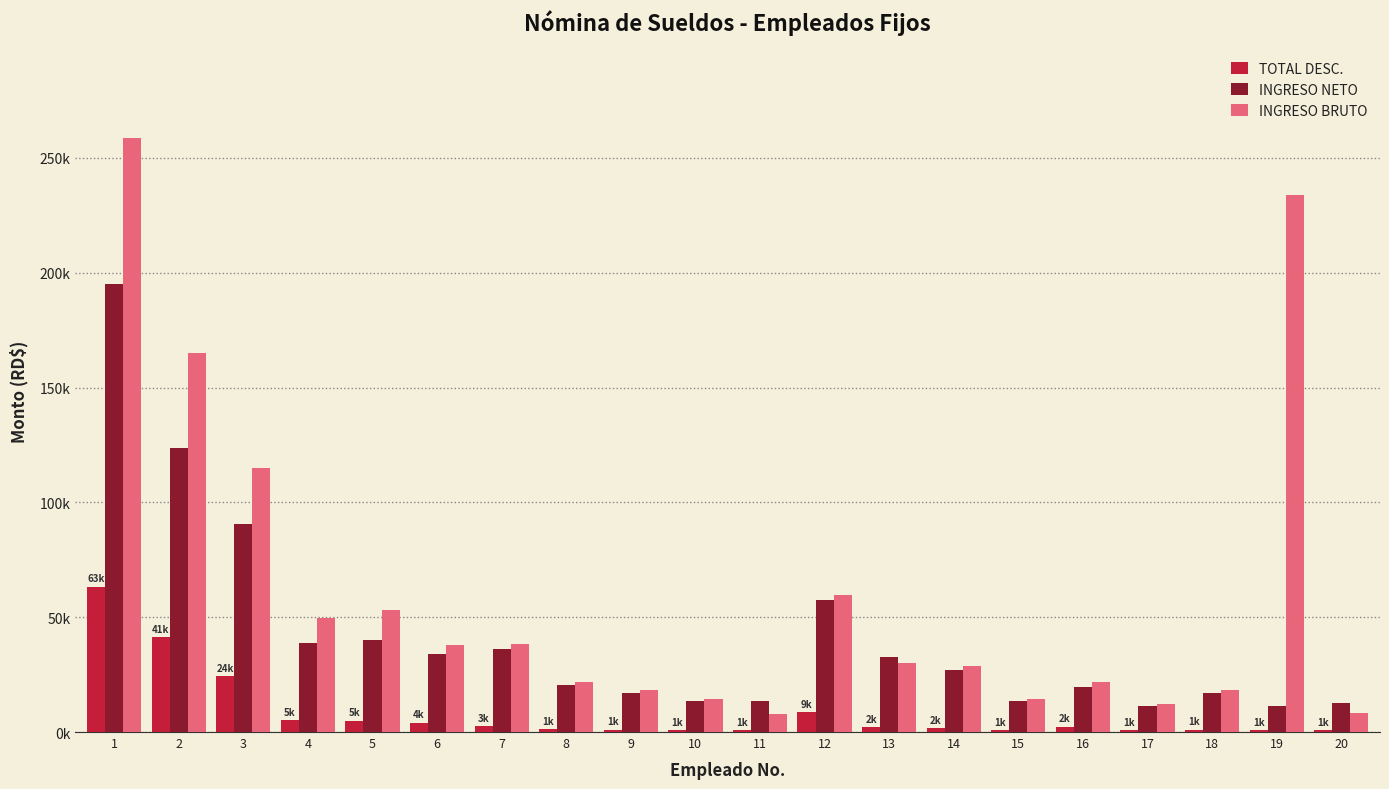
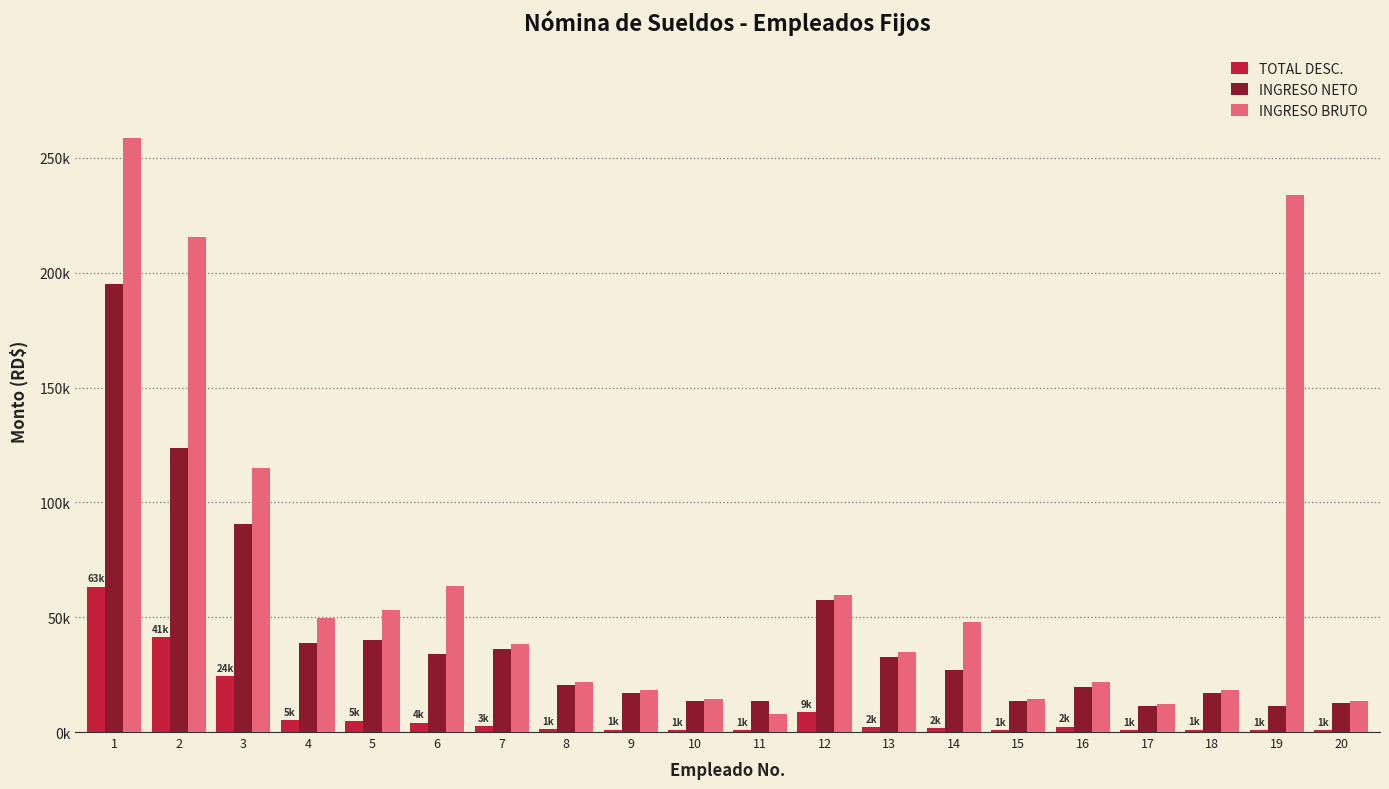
INGRESO BRUTO, 2: 165000 -> 216000
INGRESO BRUTO, 6: 38000 -> 64000
INGRESO BRUTO, 13: 30000 -> 35000
INGRESO BRUTO, 14: 29000 -> 48000
INGRESO BRUTO, 20: 8000 -> 13000
